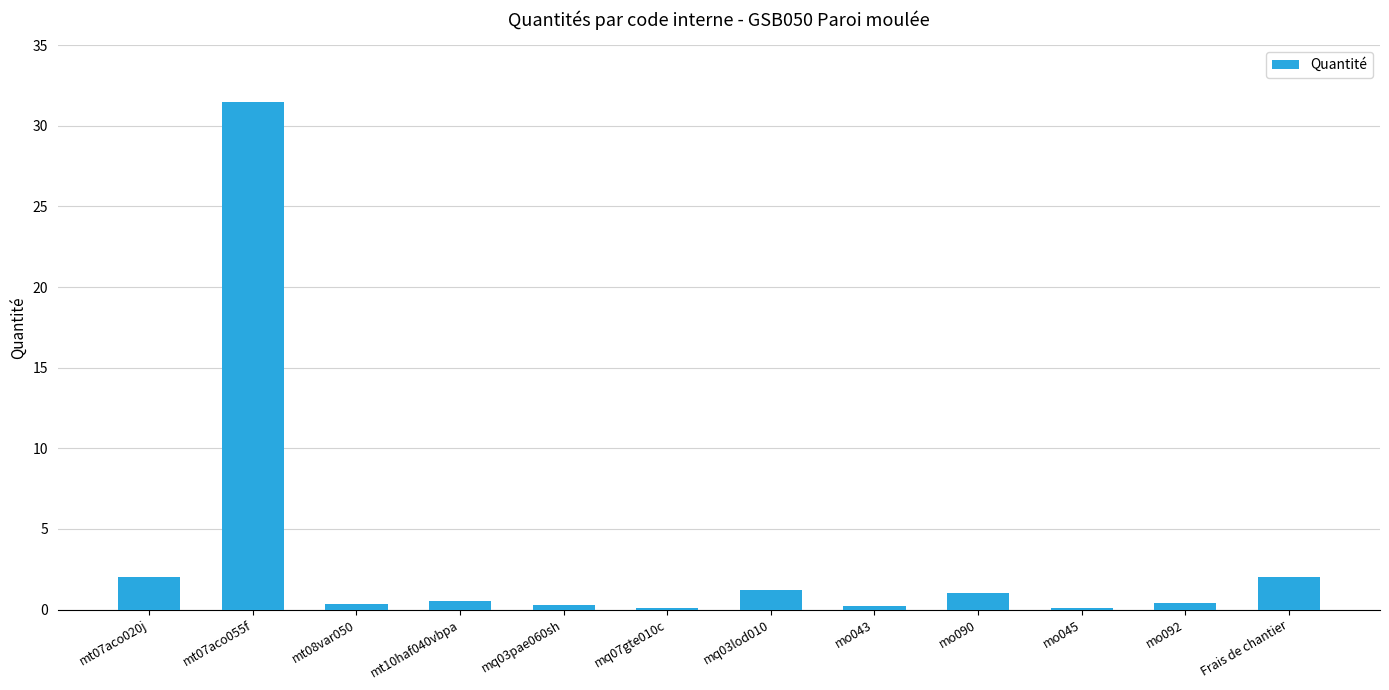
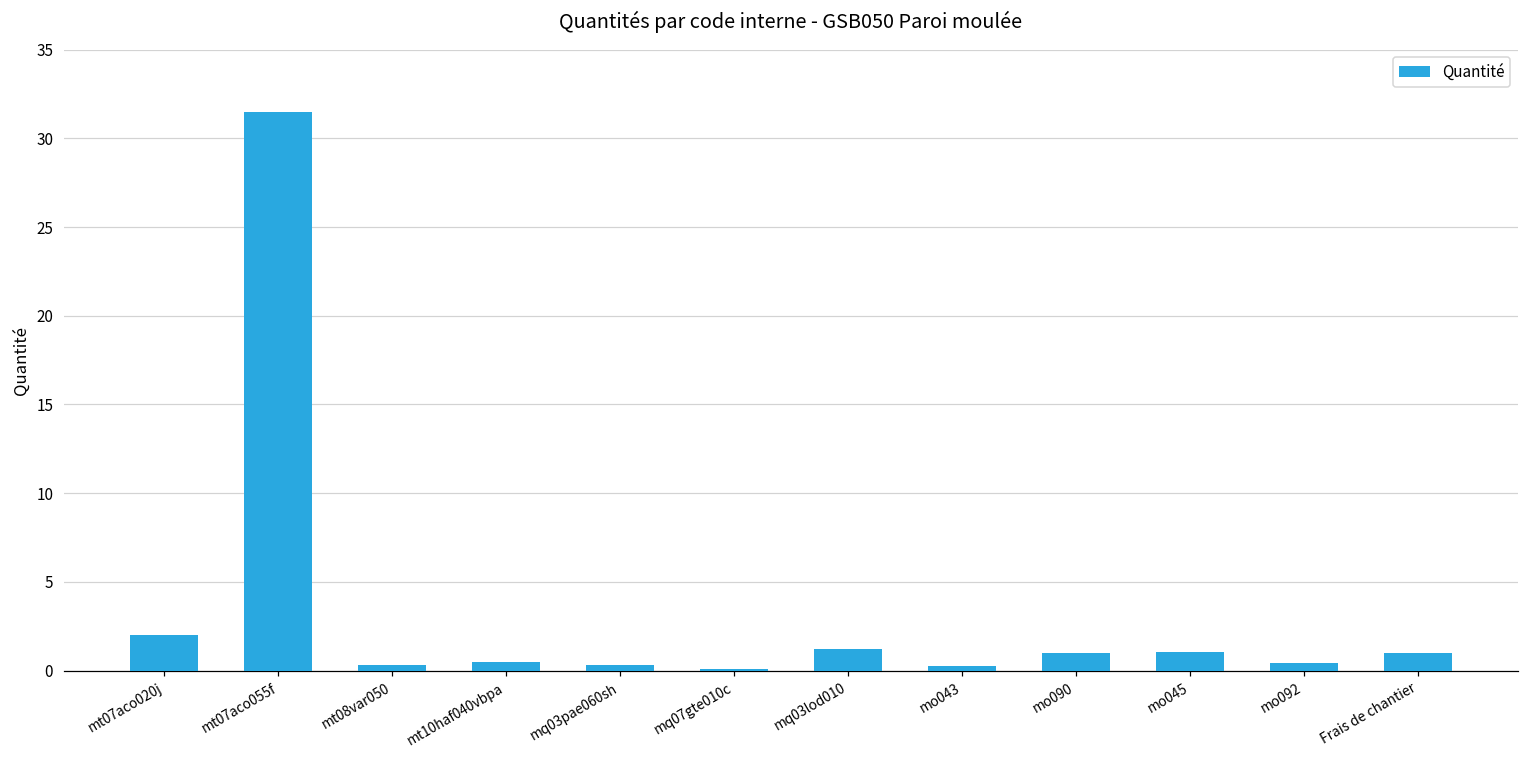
mo045: 0.1 -> 1.1
Frais de chantier: 2 -> 1
